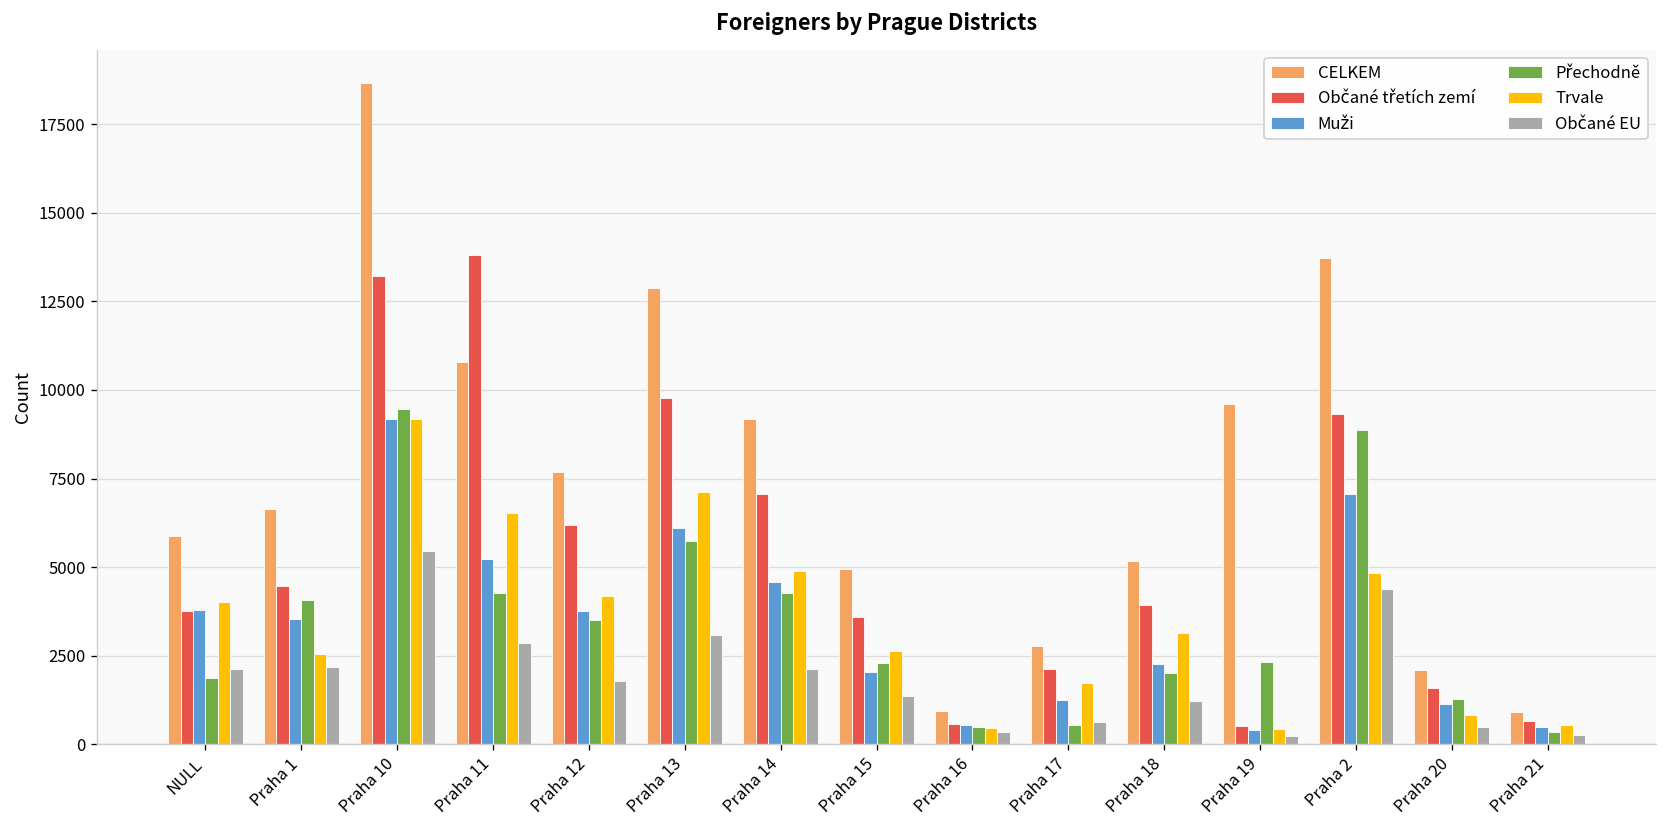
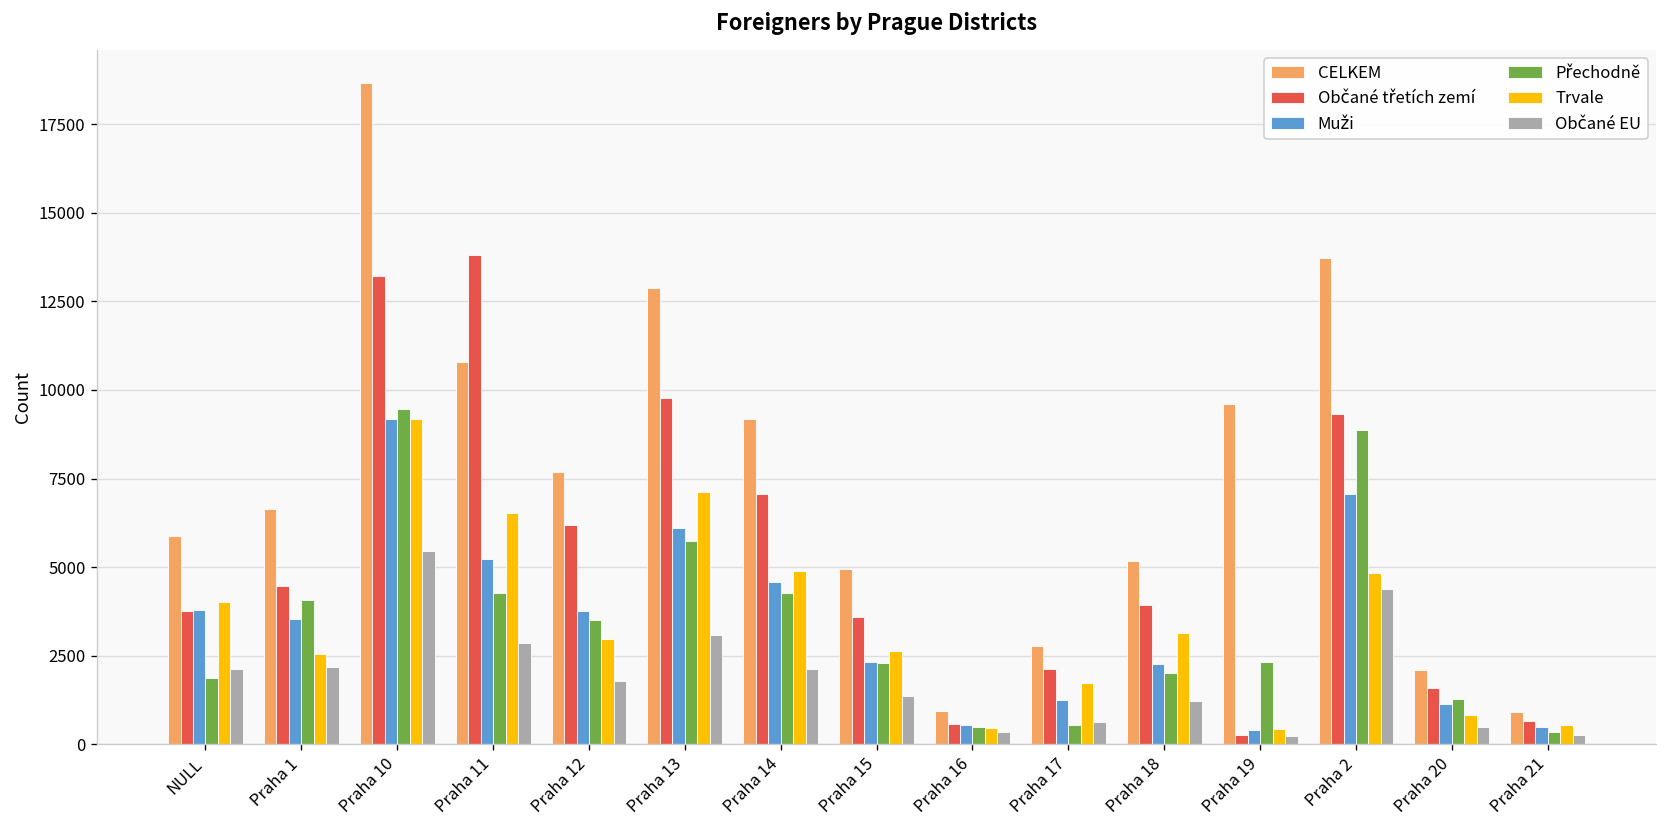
Trvale, Praha 12: 4200 -> 3000
Muži, Praha 15: 2000 -> 2300
Občané třetích zemí, Praha 19: 500 -> 300
